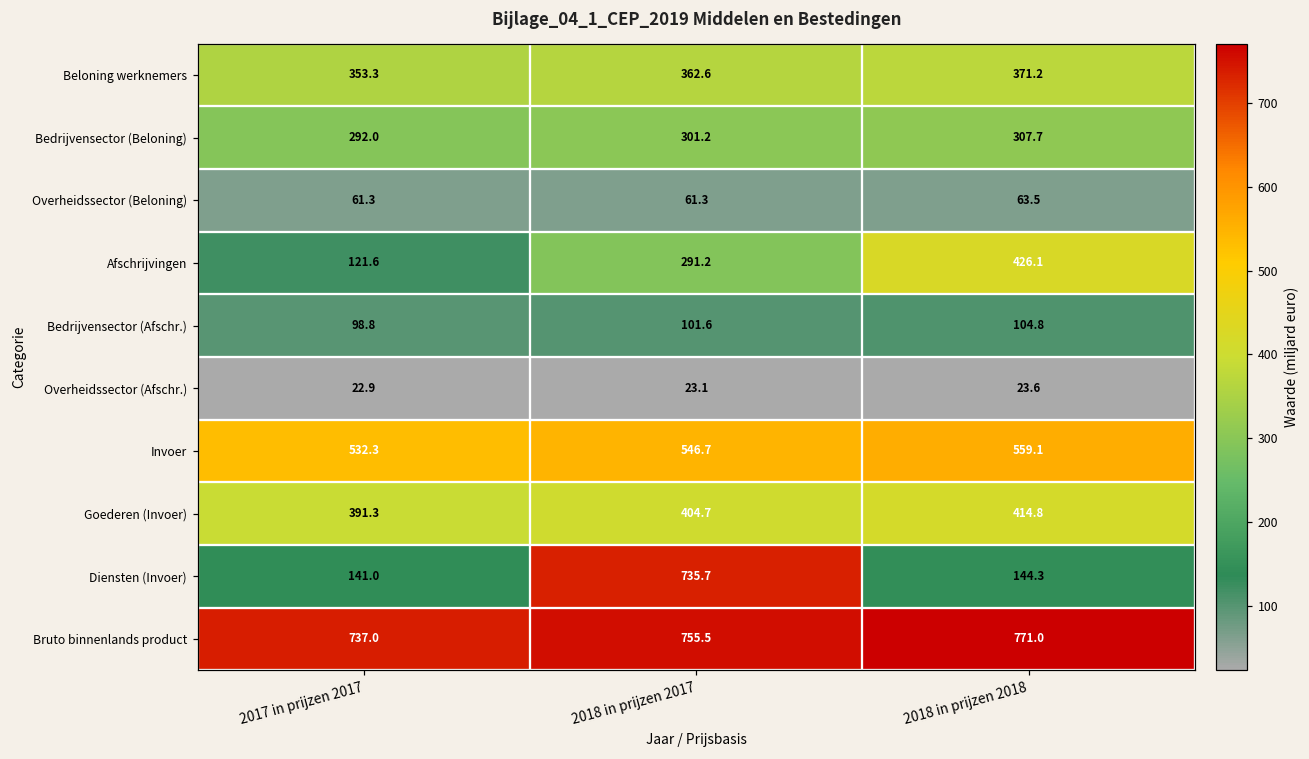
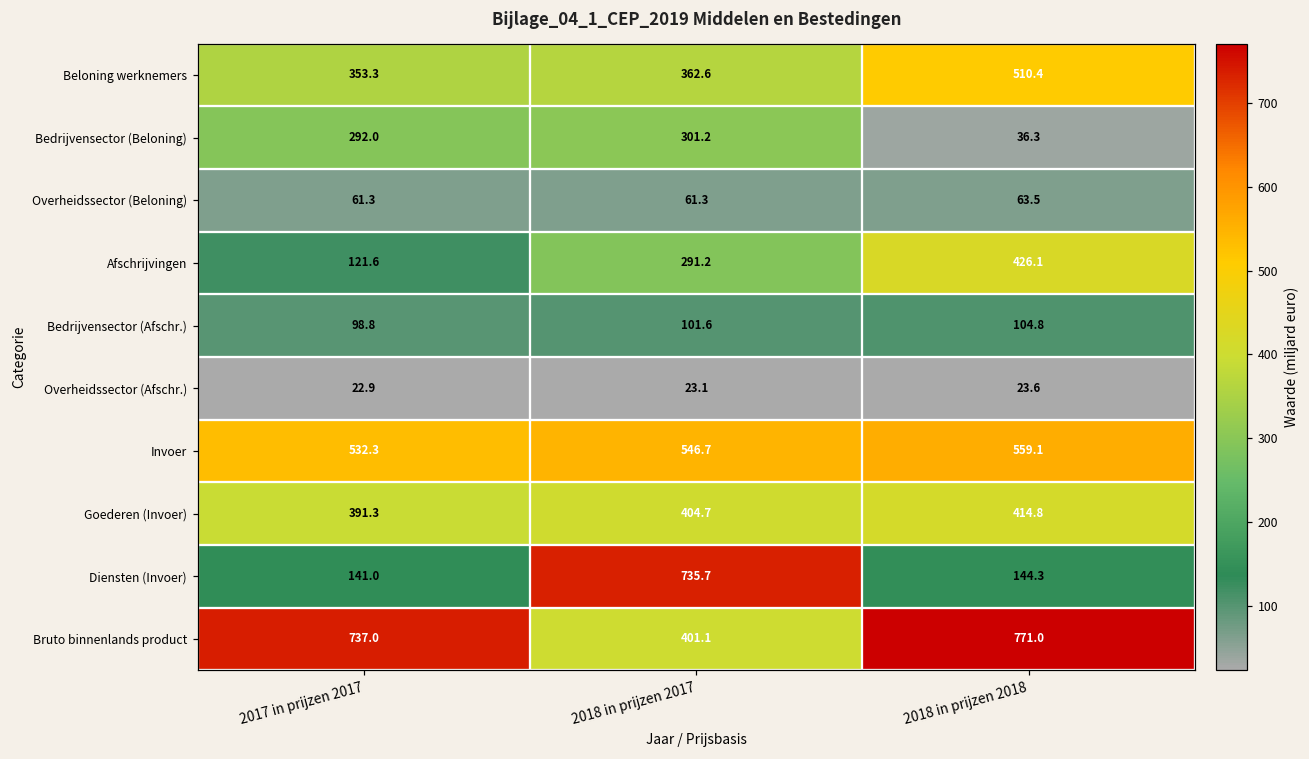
Beloning werknemers, 2018 in prijzen 2018: 371.2 -> 510.4
Bedrijvensector (Beloning), 2018 in prijzen 2018: 307.7 -> 36.3
Bruto binnenlands product, 2018 in prijzen 2017: 755.5 -> 401.1
